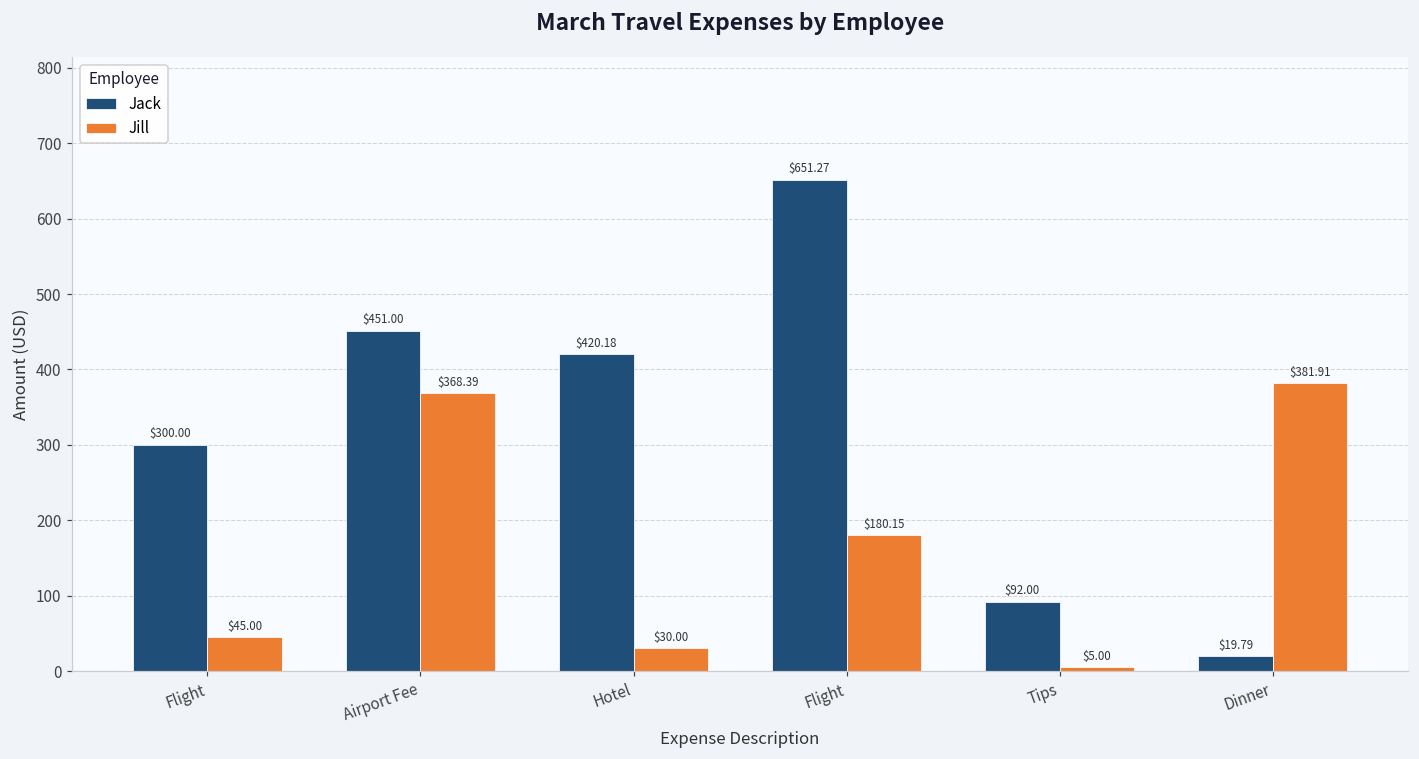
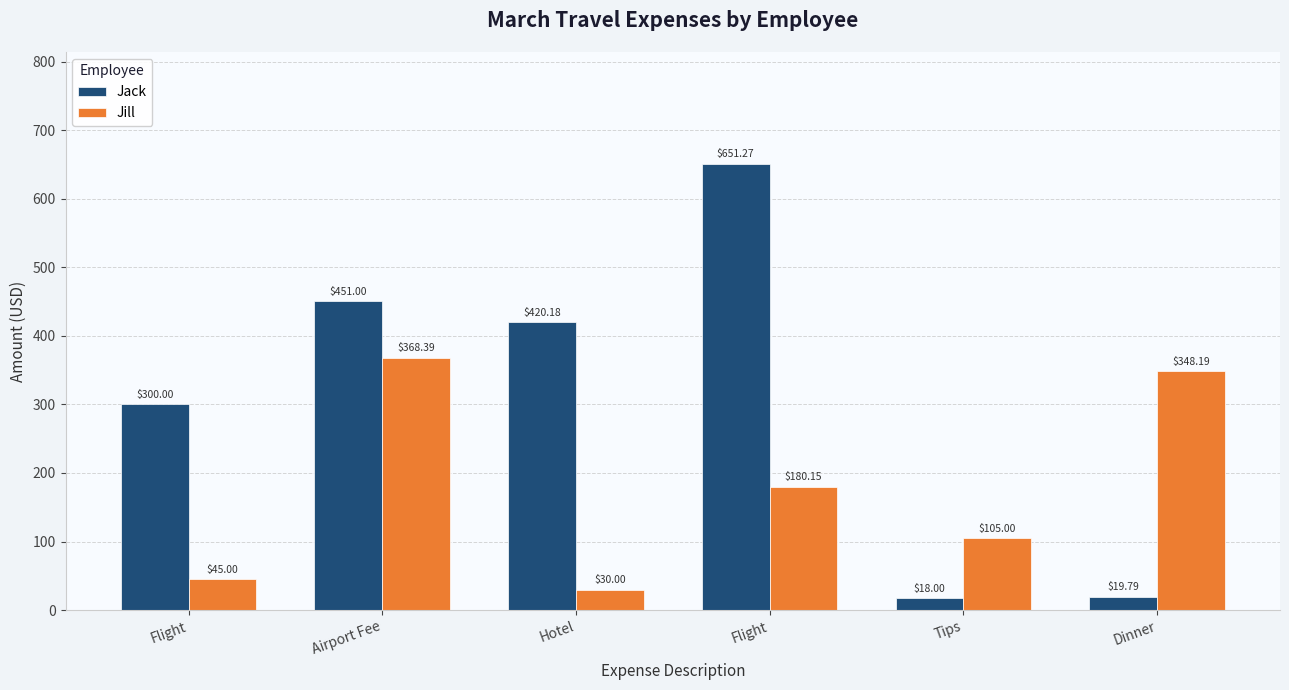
Jack, Tips: $92.00 -> $18.00
Jill, Tips: $5.00 -> $105.00
Jill, Dinner: $381.91 -> $348.19
